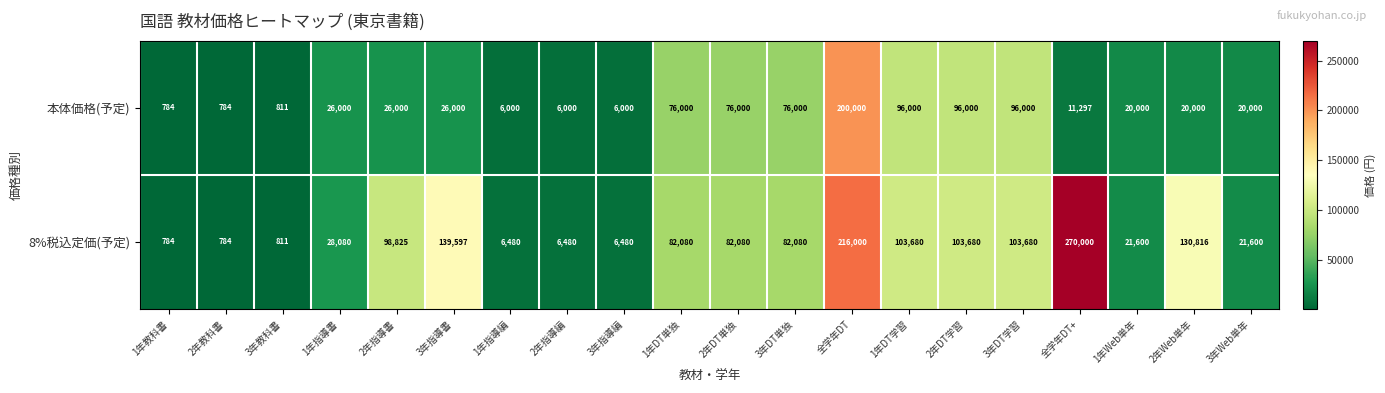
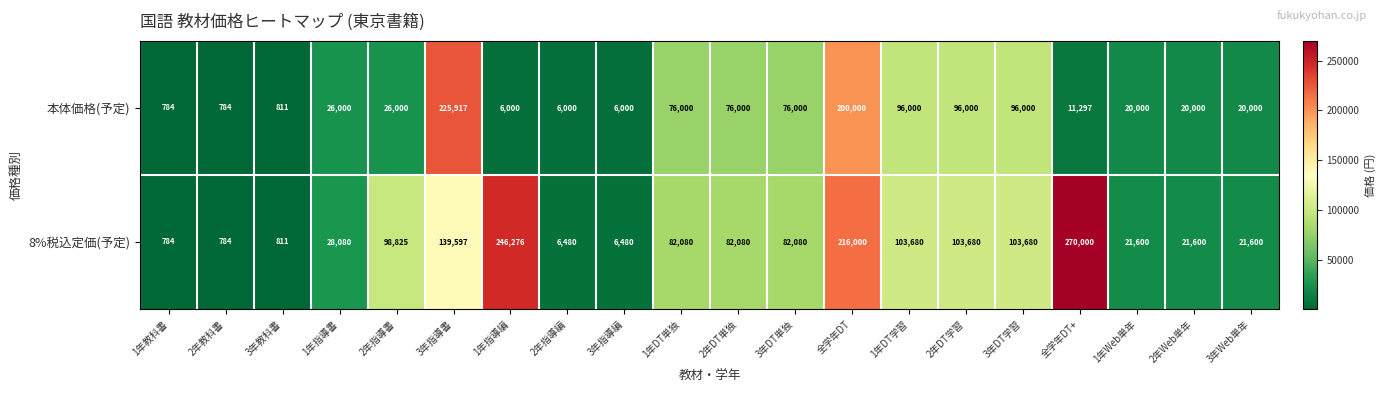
本体価格(予定), 3年指導書: 26,000 -> 225,917
8%税込定価(予定), 1年指導編: 6,480 -> 246,276
8%税込定価(予定), 2年Web単年: 130,816 -> 21,600
